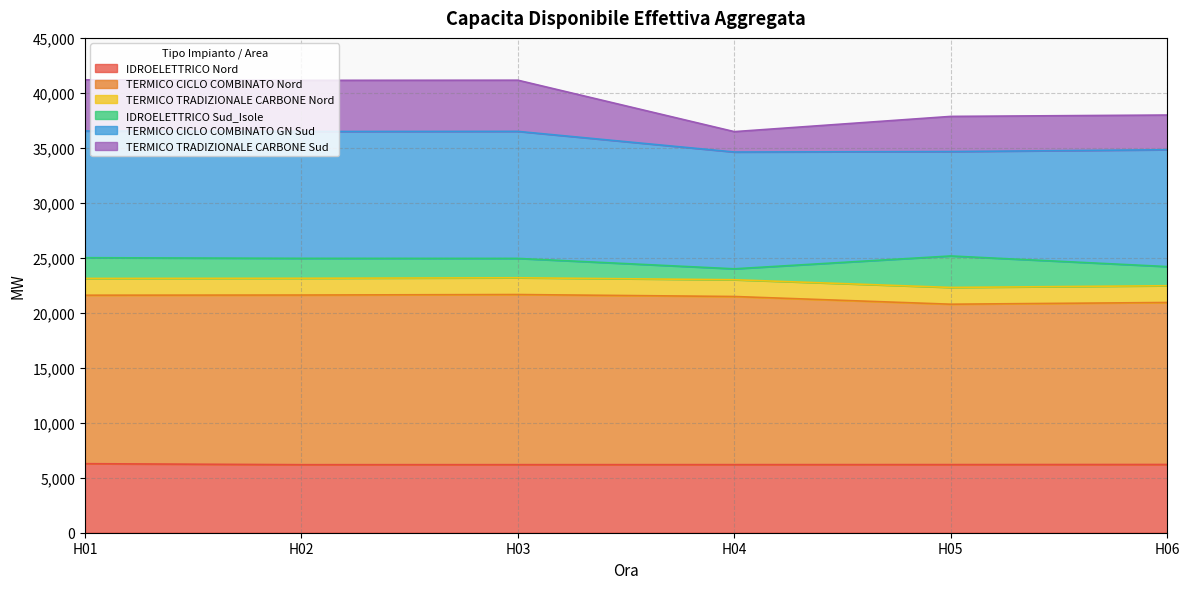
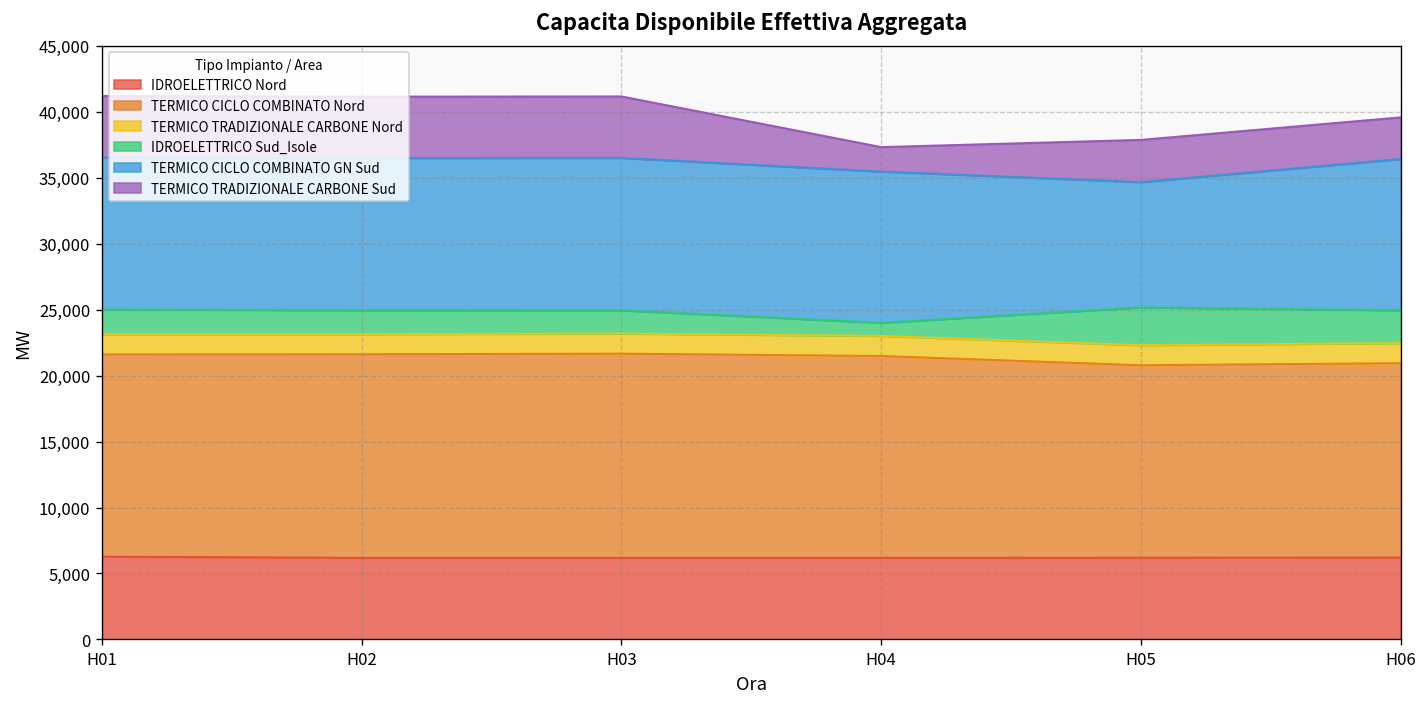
TERMICO CICLO COMBINATO GN Sud, H04: 10,600 -> 11,500
IDROELETTRICO Sud_Isole, H06: 1,700 -> 2,500
TERMICO CICLO COMBINATO GN Sud, H06: 10,600 -> 11,500
